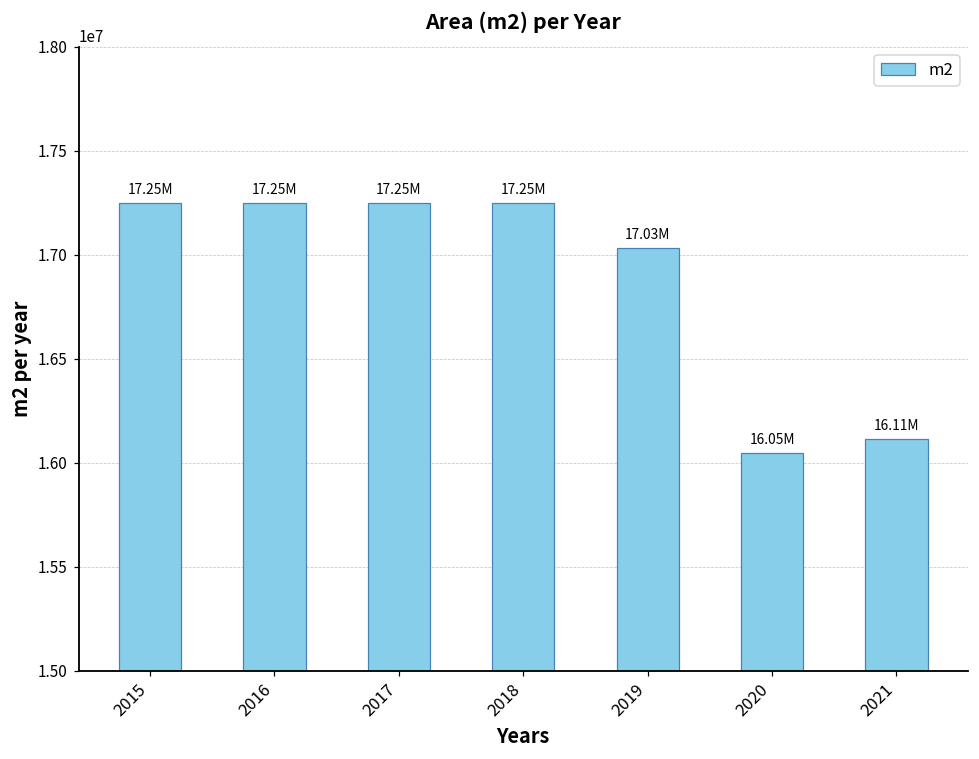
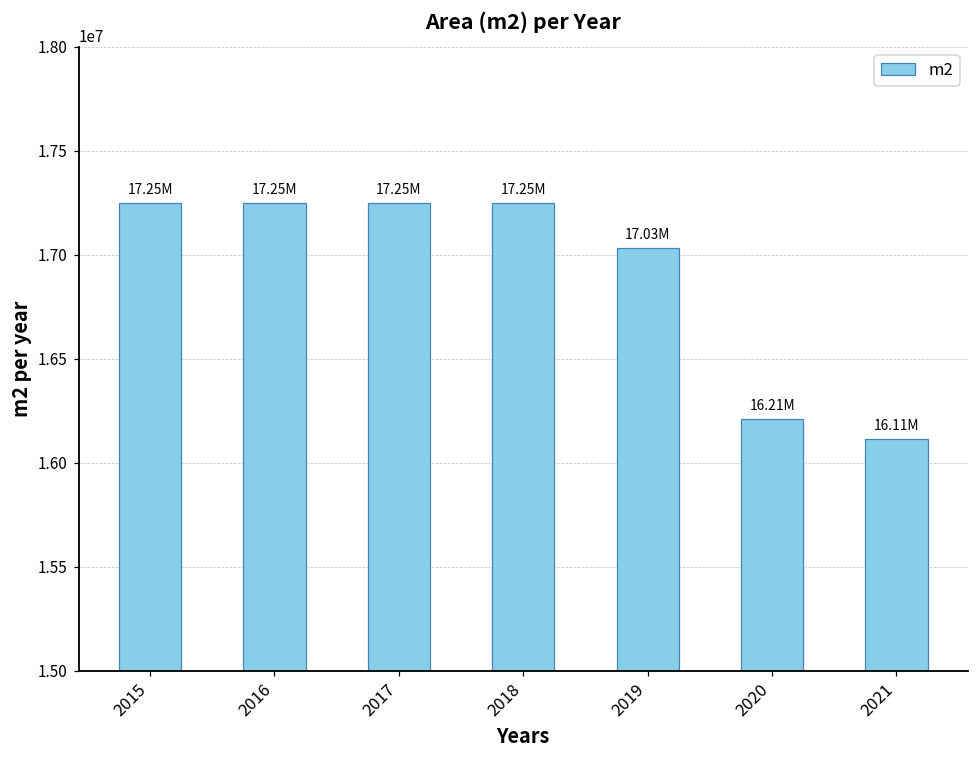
2020: 16.05M -> 16.21M
